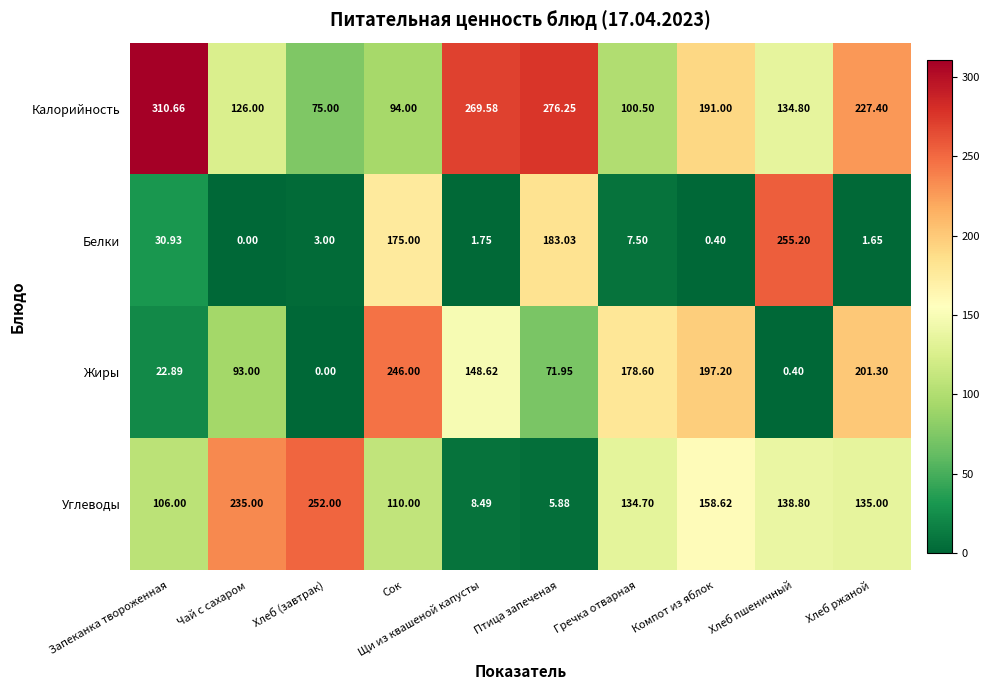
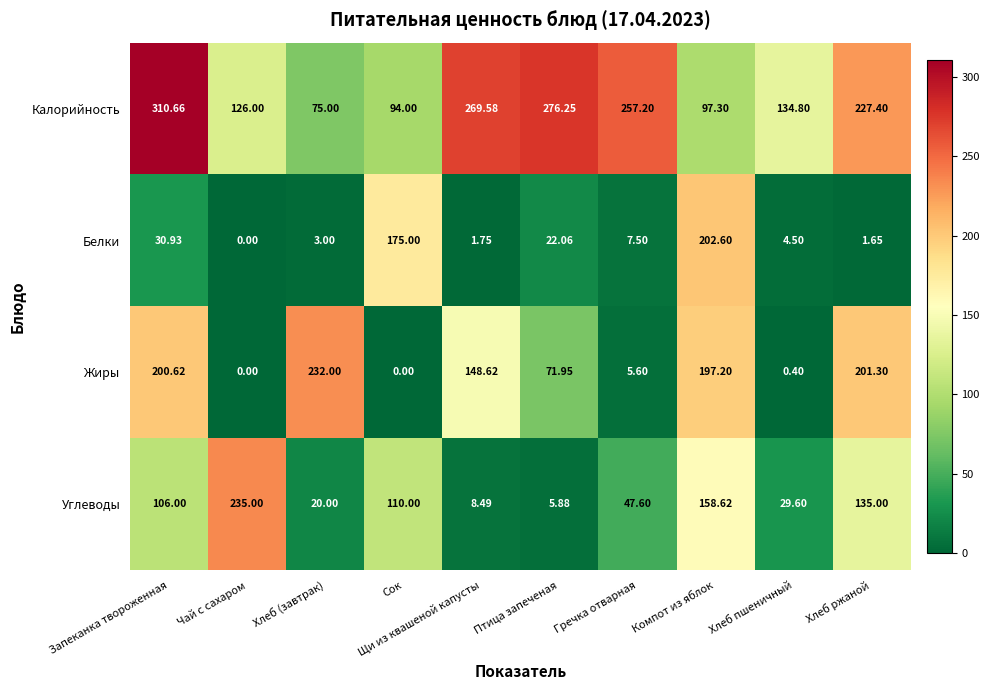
Калорийность, Гречка отварная: 100.50 -> 257.20
Калорийность, Компот из яблок: 191.00 -> 97.30
Белки, Птица запеченая: 183.03 -> 22.06
Белки, Компот из яблок: 0.40 -> 202.60
Белки, Хлеб пшеничный: 255.20 -> 4.50
Жиры, Запеканка твороженная: 22.89 -> 200.62
Жиры, Чай с сахаром: 93.00 -> 0.00
Жиры, Хлеб (завтрак): 0.00 -> 232.00
Жиры, Сок: 246.00 -> 0.00
Жиры, Гречка отварная: 178.60 -> 5.60
Углеводы, Хлеб (завтрак): 252.00 -> 20.00
Углеводы, Гречка отварная: 134.70 -> 47.60
Углеводы, Хлеб пшеничный: 138.80 -> 29.60
